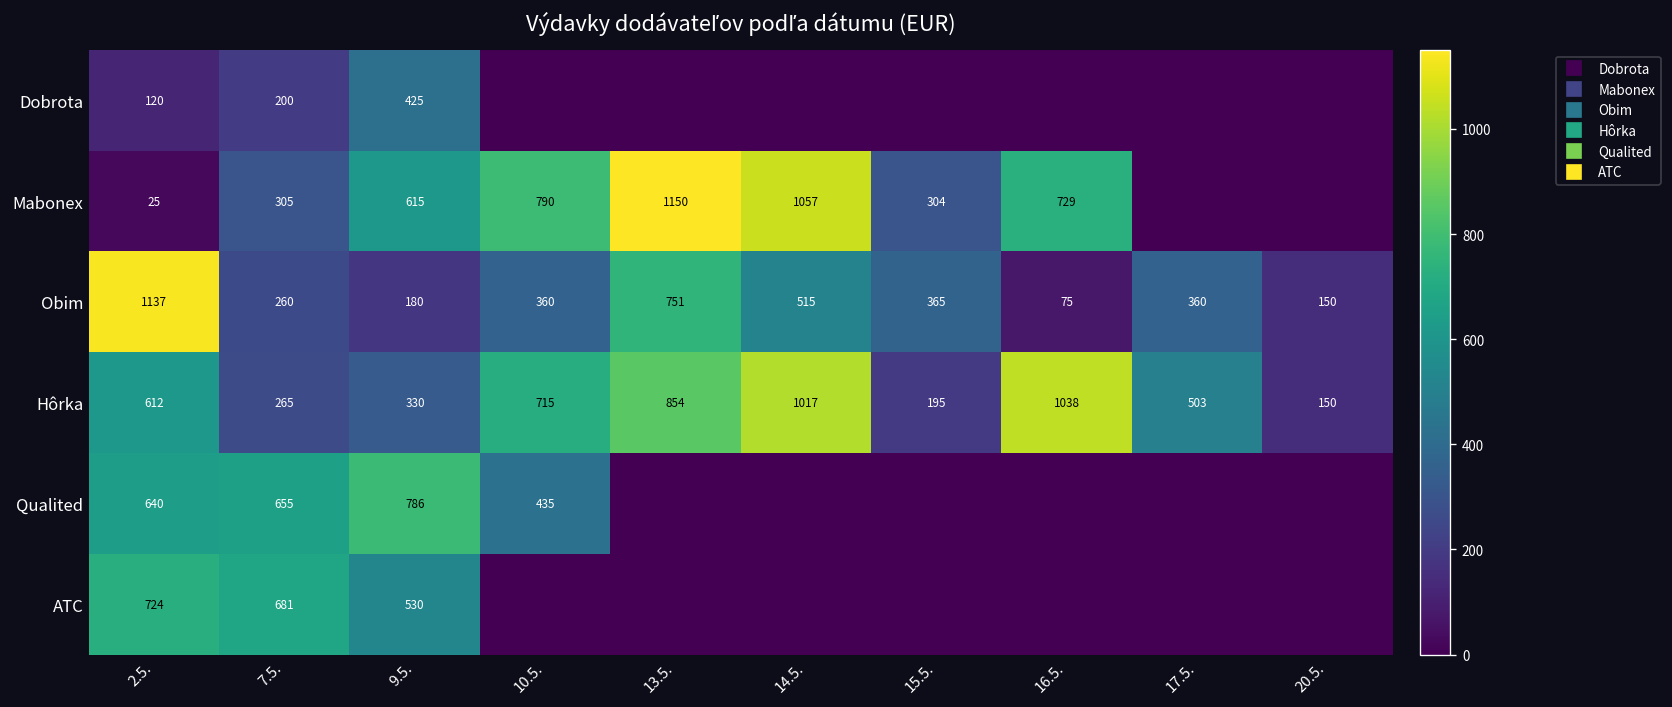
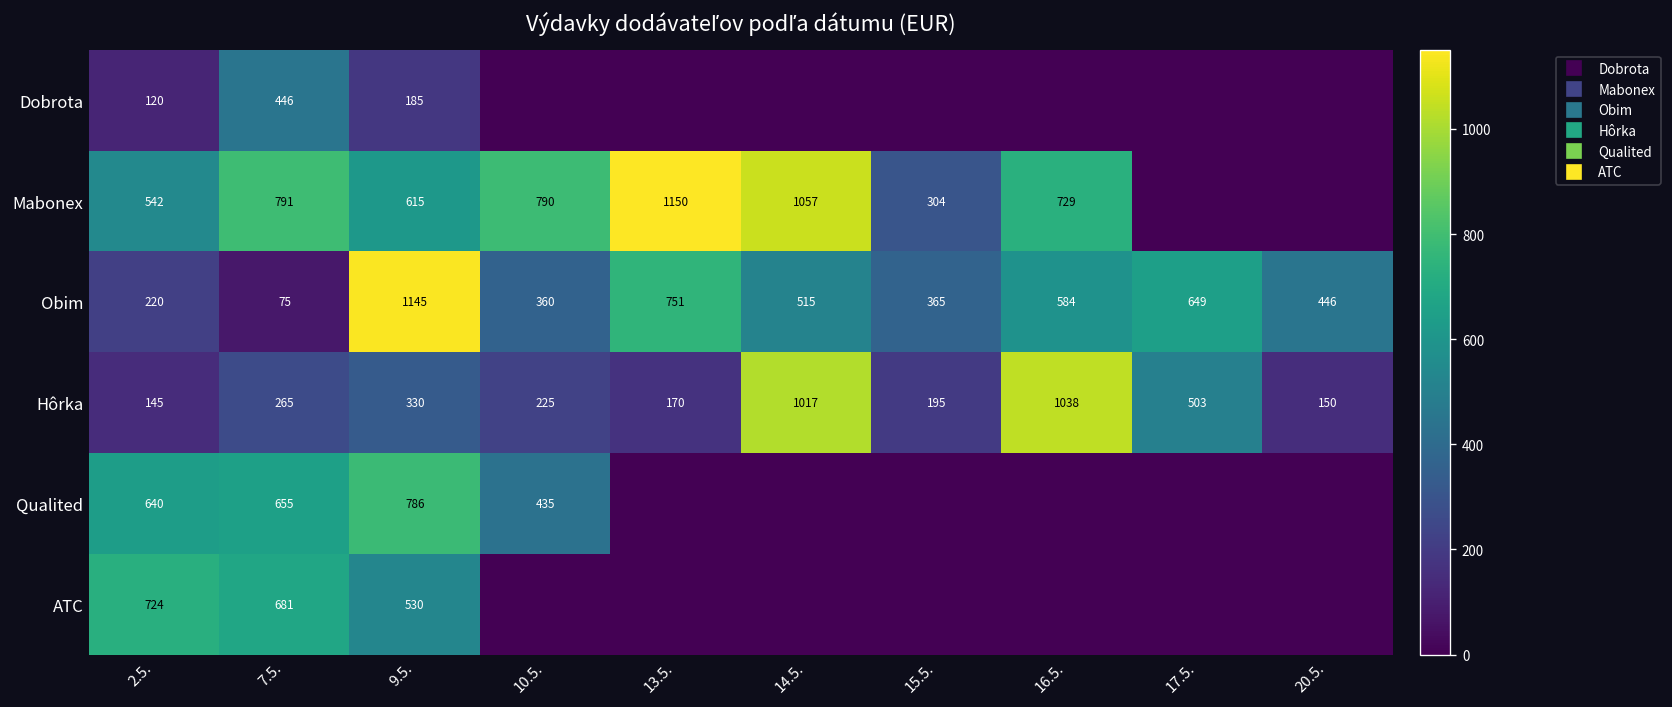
Dobrota, 7.5.: 200 -> 446
Dobrota, 9.5.: 425 -> 185
Mabonex, 2.5.: 25 -> 542
Mabonex, 7.5.: 305 -> 791
Obim, 2.5.: 1137 -> 220
Obim, 7.5.: 260 -> 75
Obim, 9.5.: 180 -> 1145
Obim, 16.5.: 75 -> 584
Obim, 17.5.: 360 -> 649
Obim, 20.5.: 150 -> 446
Hôrka, 2.5.: 612 -> 145
Hôrka, 10.5.: 715 -> 225
Hôrka, 13.5.: 854 -> 170
